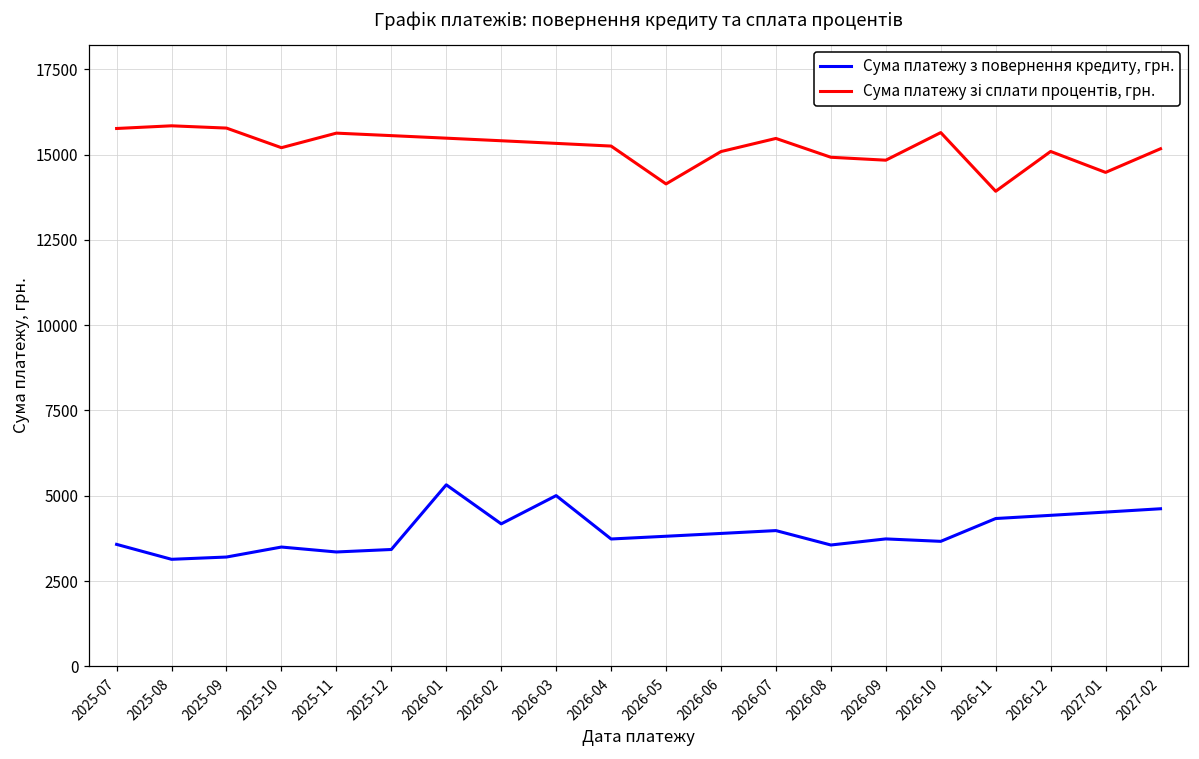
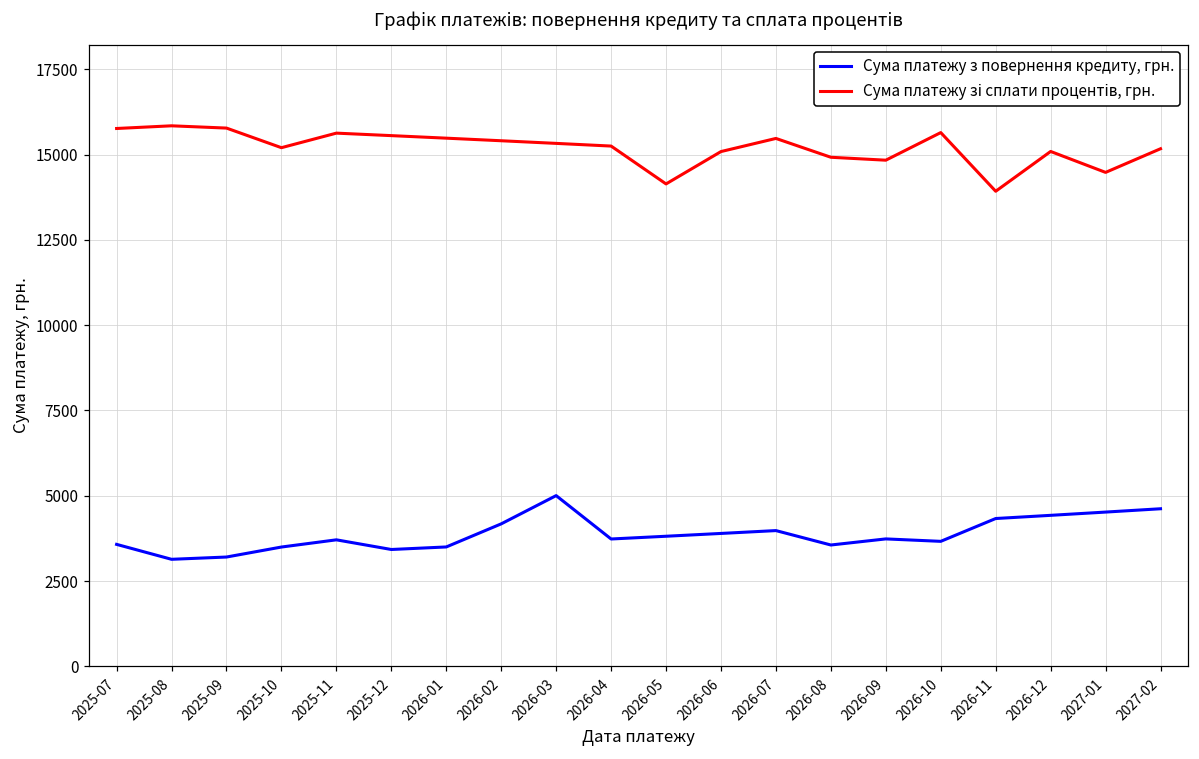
Сума платежу з повернення кредиту, грн., 2025-11: 3400 -> 3700
Сума платежу з повернення кредиту, грн., 2026-01: 5300 -> 3500
